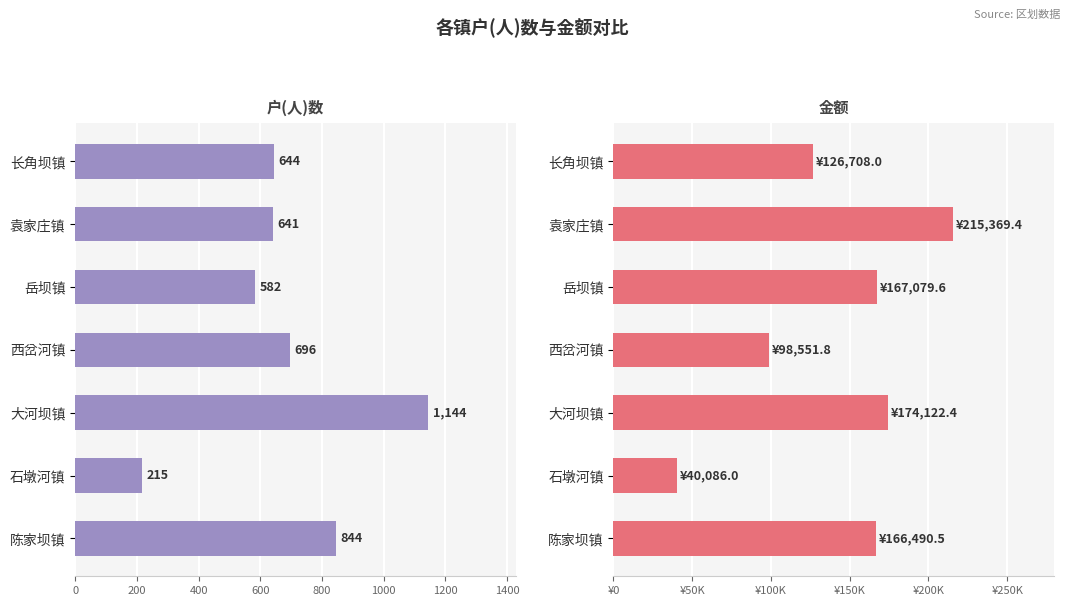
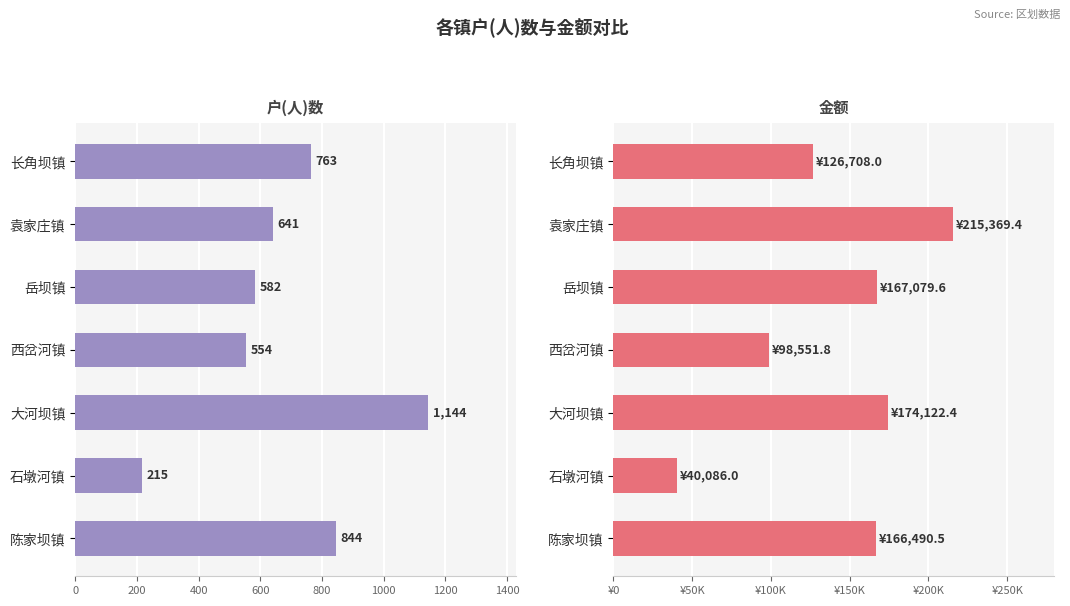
户(人)数, 长角坝镇: 644 -> 763
户(人)数, 西岔河镇: 696 -> 554
